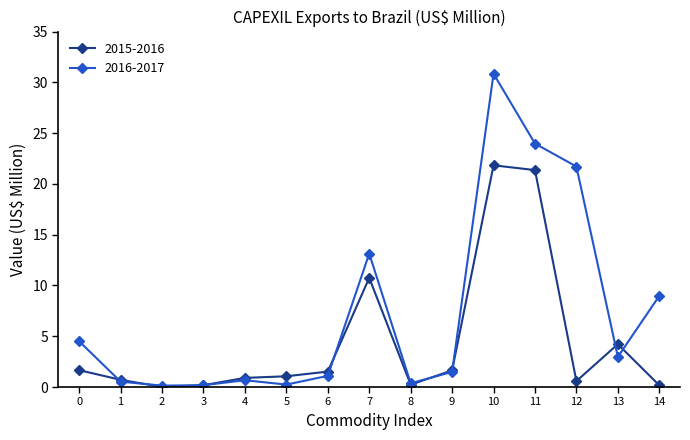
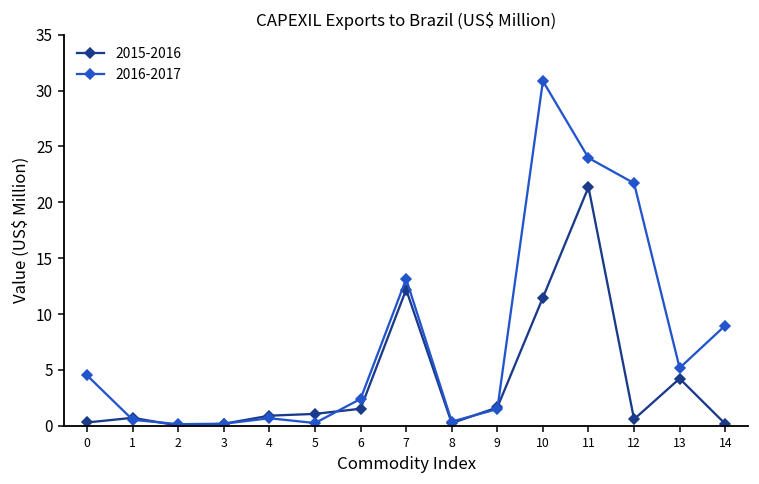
2015-2016, 0: 1.7 -> 0.3
2016-2017, 6: 1.1 -> 2.4
2015-2016, 7: 10.8 -> 12.2
2015-2016, 10: 21.8 -> 11.5
2016-2017, 13: 3.0 -> 5.2
